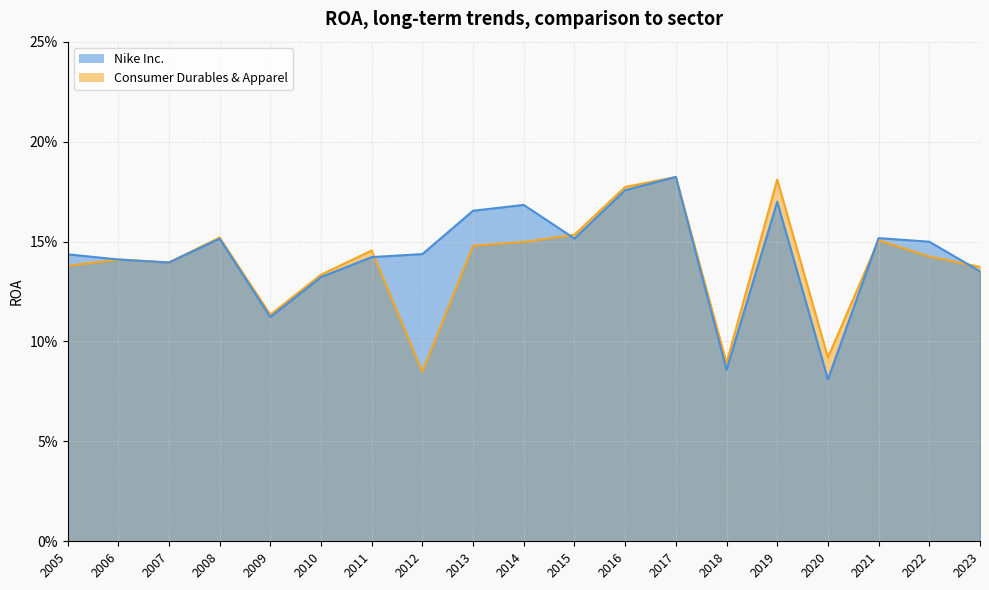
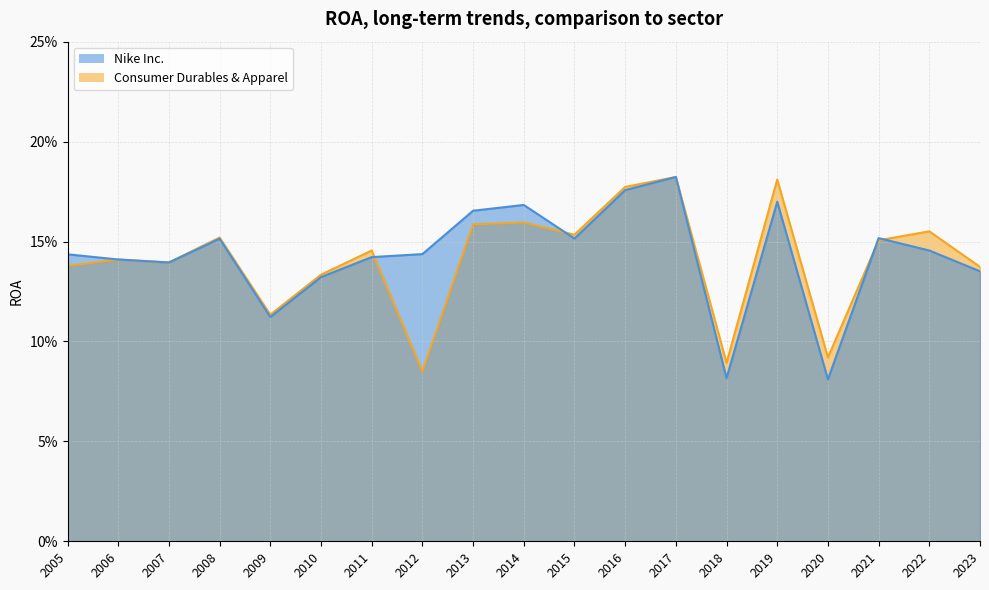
Consumer Durables & Apparel, 2013: 14.8% -> 15.9%
Consumer Durables & Apparel, 2014: 15.0% -> 16.0%
Nike Inc., 2018: 8.6% -> 8.2%
Consumer Durables & Apparel, 2022: 14.2% -> 15.5%
Nike Inc., 2022: 15.0% -> 14.5%
